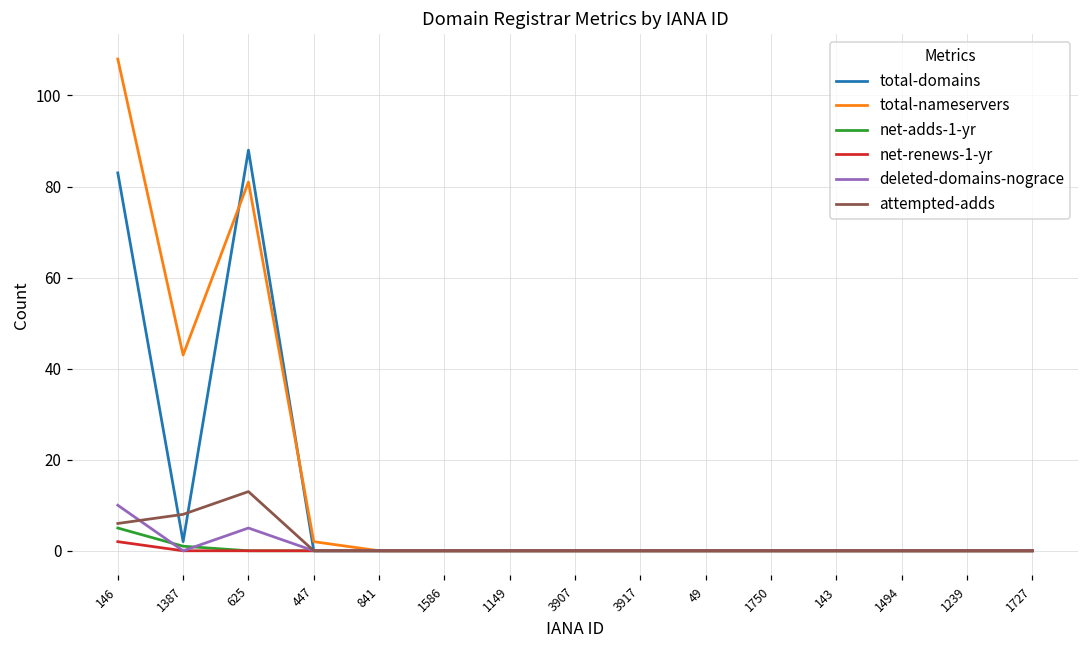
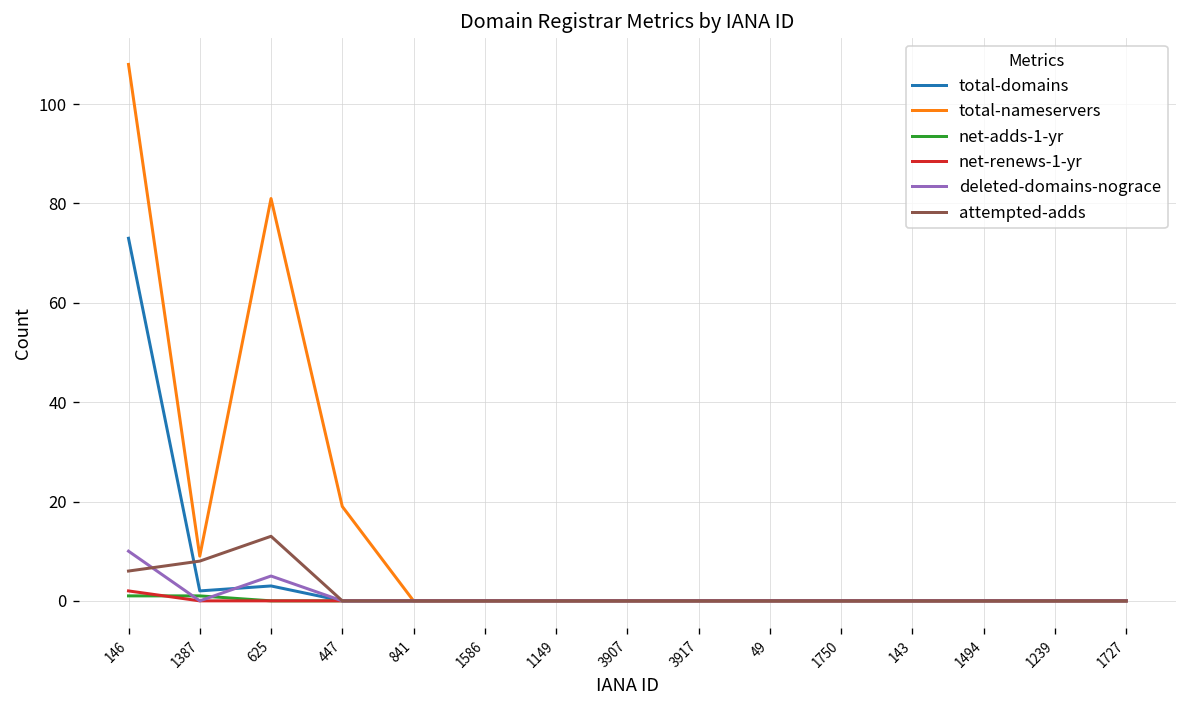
total-domains, 146: 83 -> 73
net-adds-1-yr, 146: 5 -> 1
total-nameservers, 1387: 43 -> 9
total-domains, 625: 88 -> 3
total-nameservers, 447: 2 -> 19
